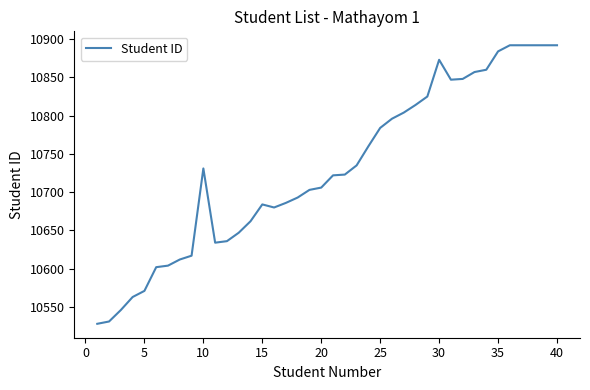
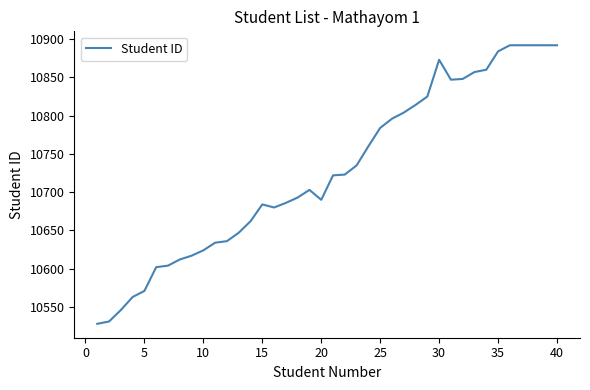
10: 10730 -> 10620
20: 10710 -> 10690
